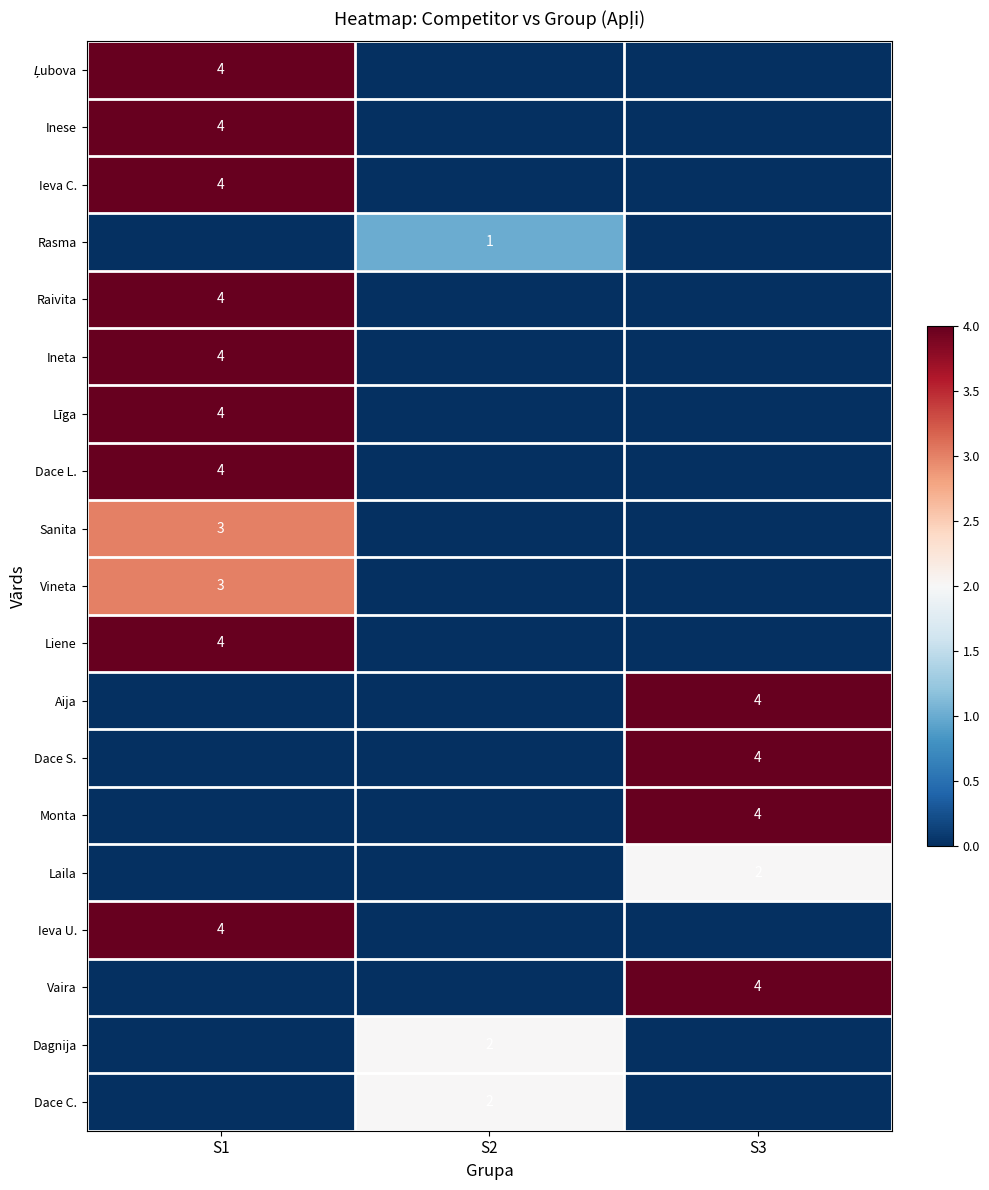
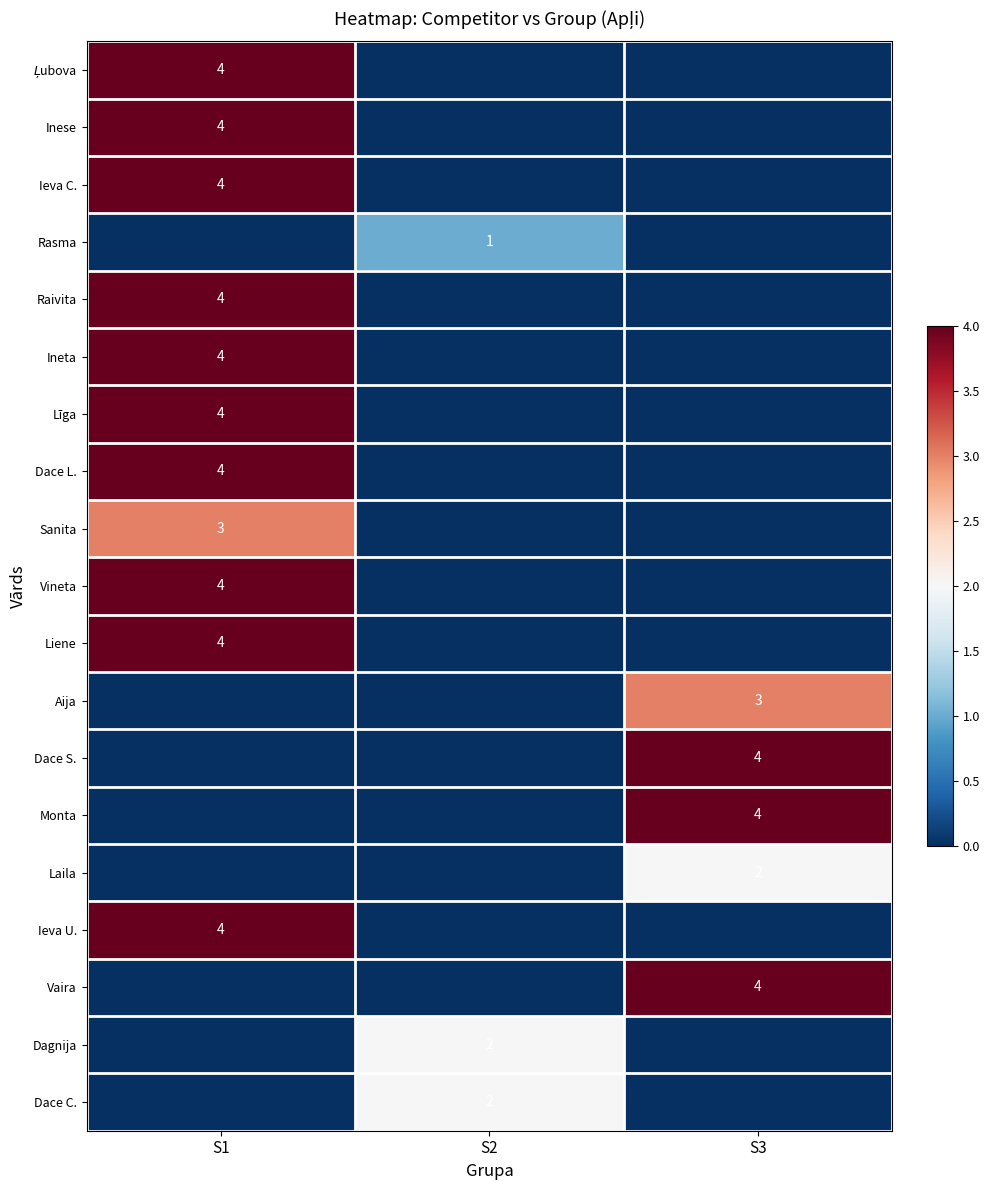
Vineta, S1: 3 -> 4
Aija, S3: 4 -> 3
